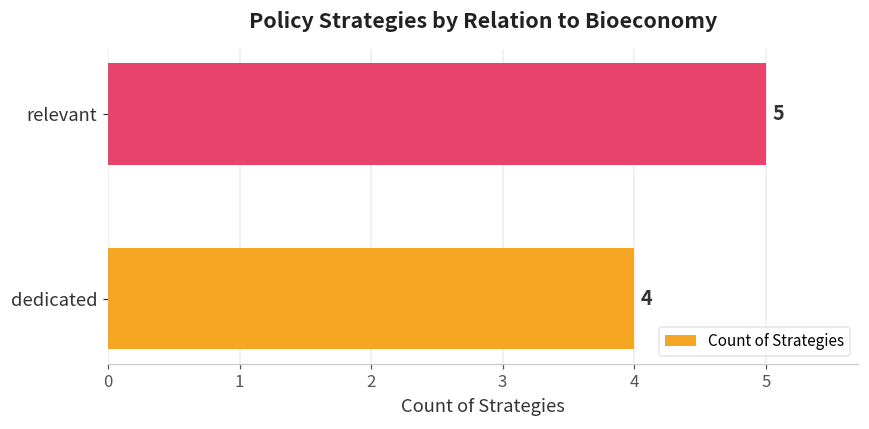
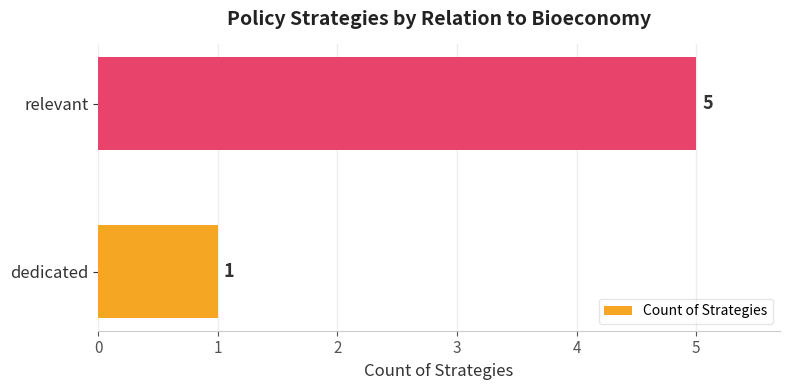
dedicated: 4 -> 1
